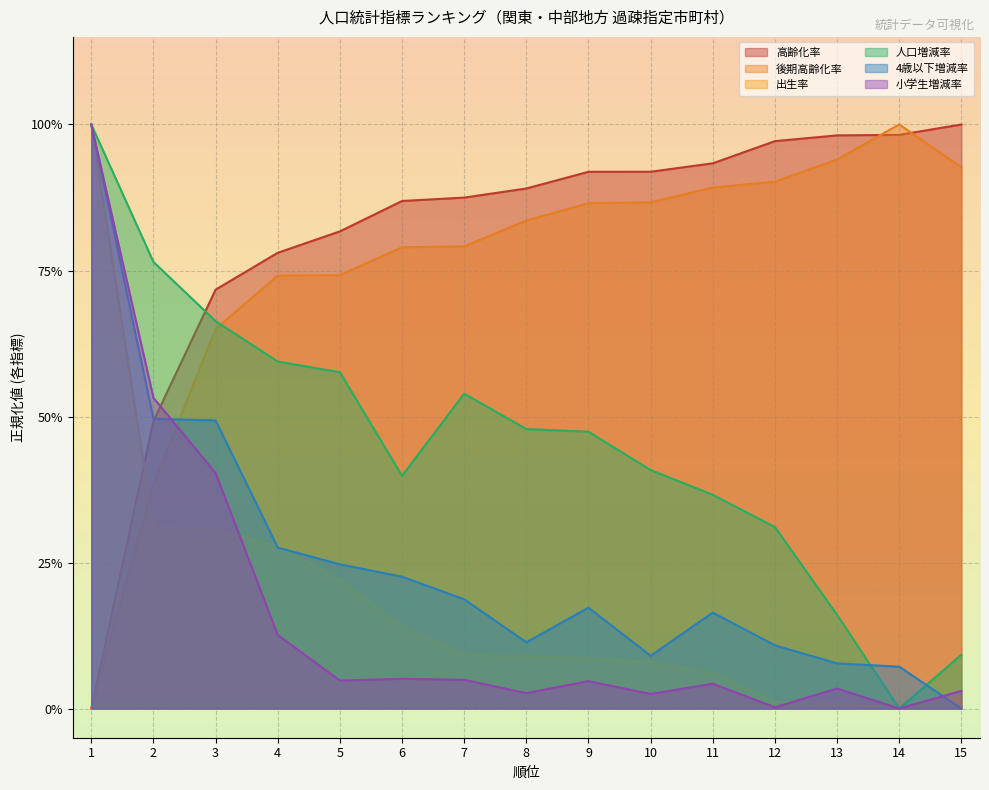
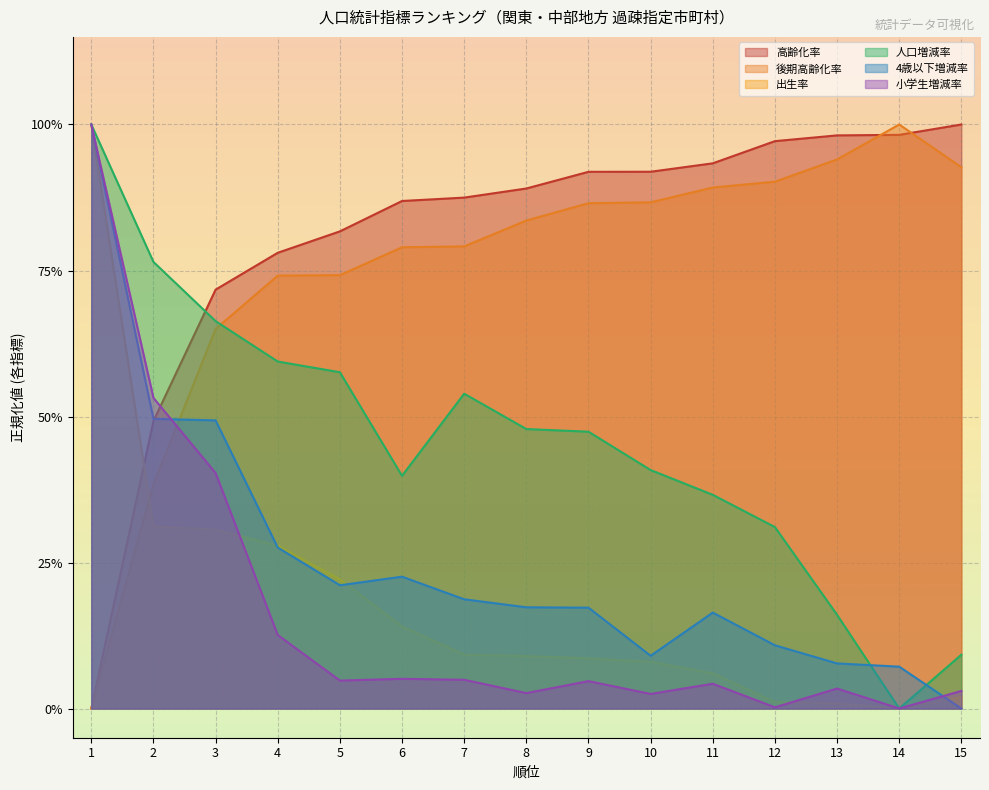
4歳以下増減率, 5: 25% -> 21%
4歳以下増減率, 8: 11% -> 17%
